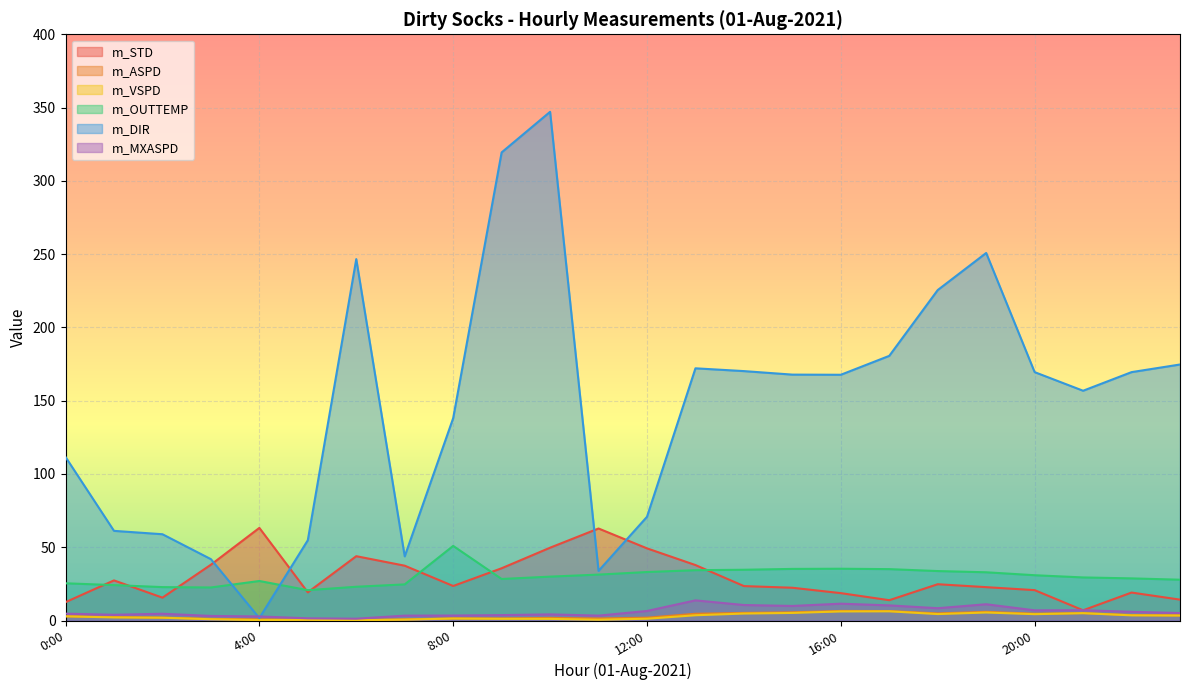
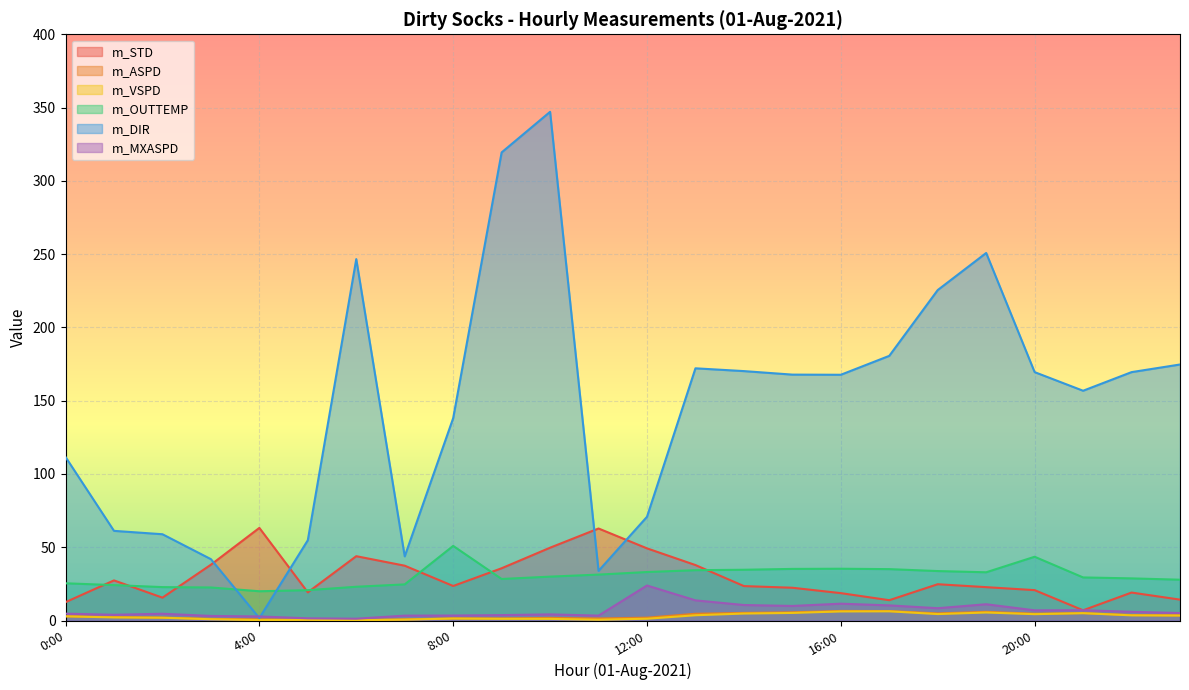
m_OUTTEMP, 4:00: 27 -> 20
m_MXASPD, 12:00: 7 -> 24
m_OUTTEMP, 20:00: 31 -> 44
